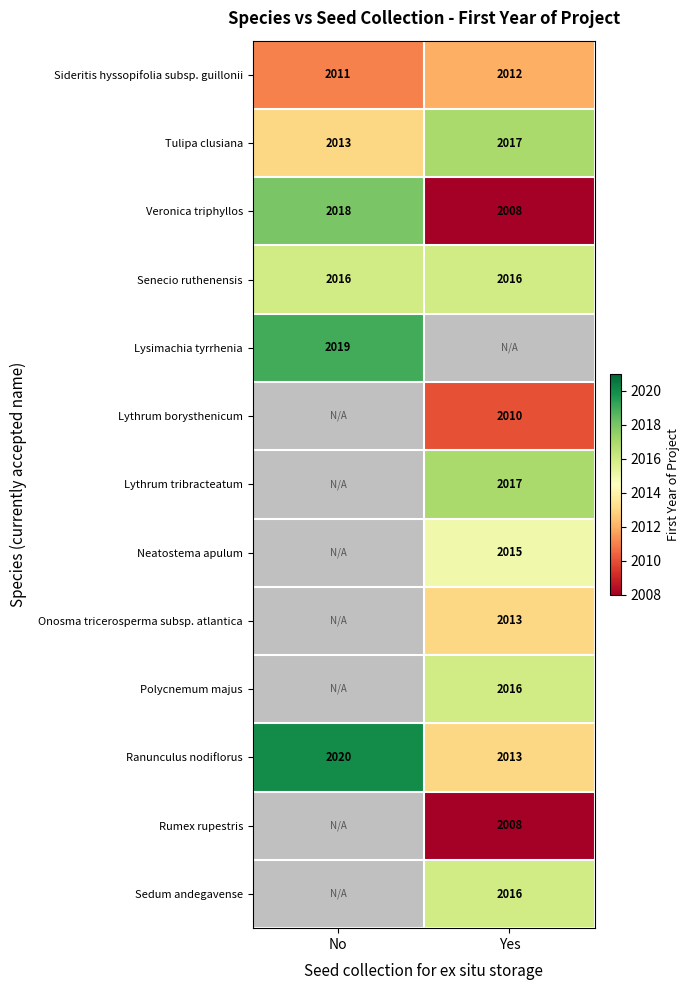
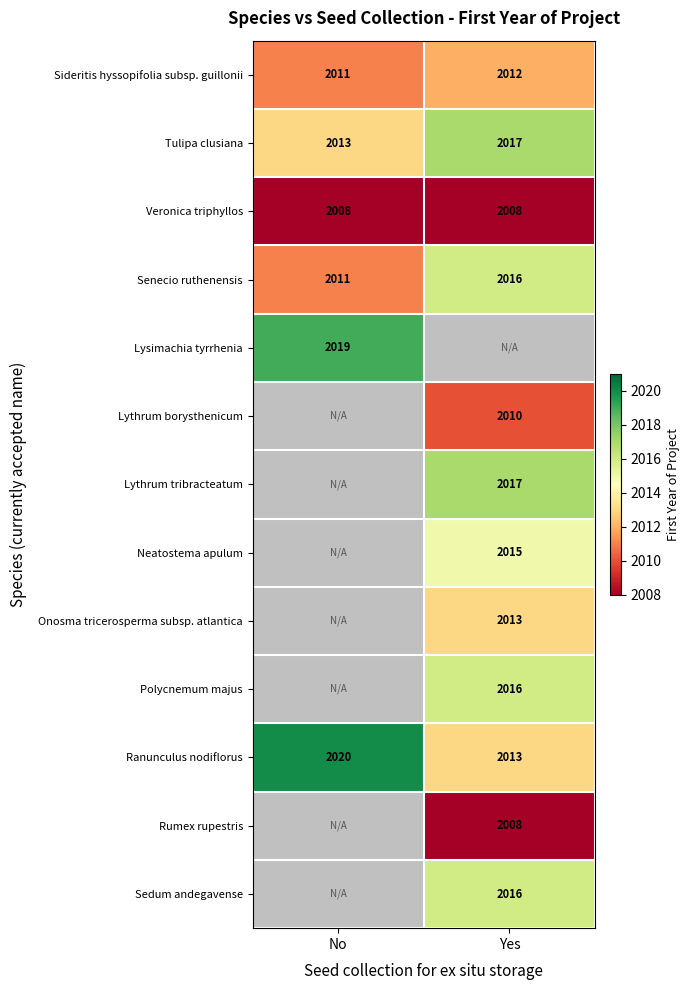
Veronica triphyllos, No: 2018 -> 2008
Senecio ruthenensis, No: 2016 -> 2011
